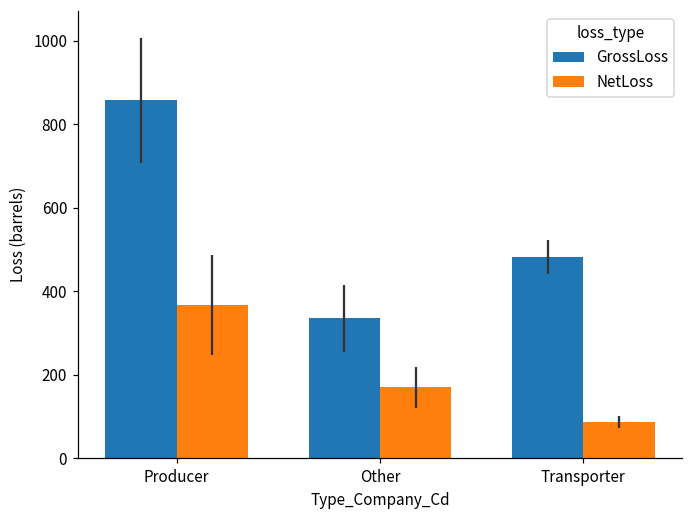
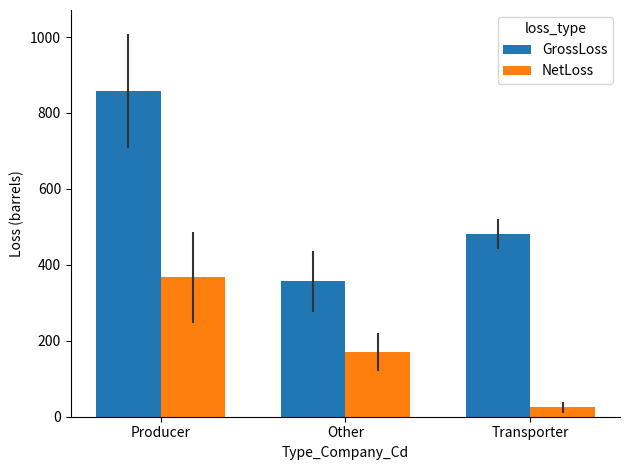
GrossLoss, Other: 340 -> 360
NetLoss, Transporter: 90 -> 30
